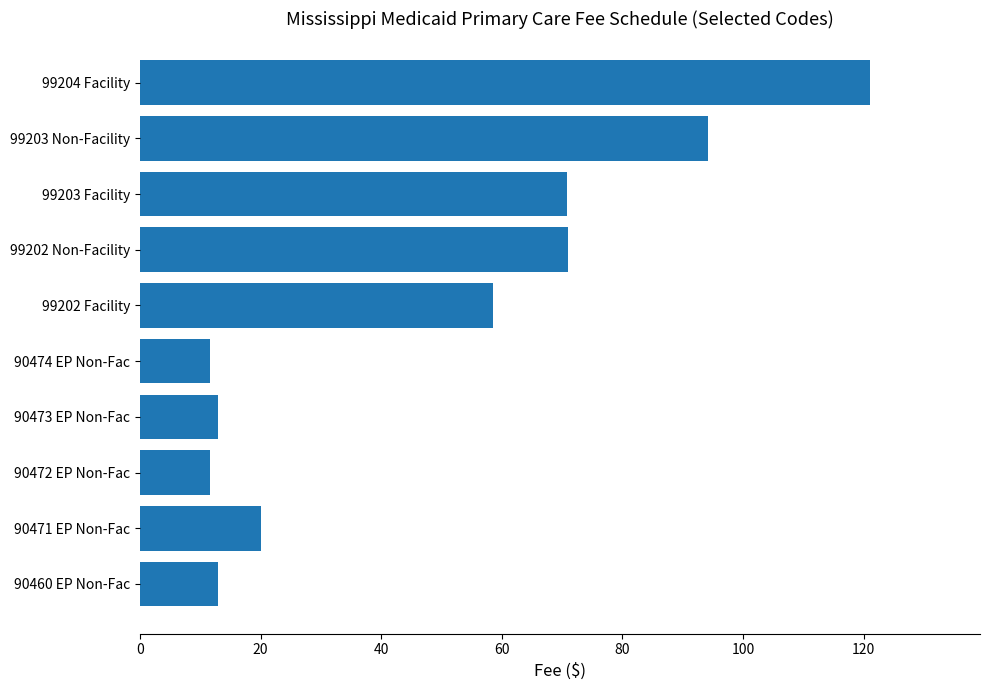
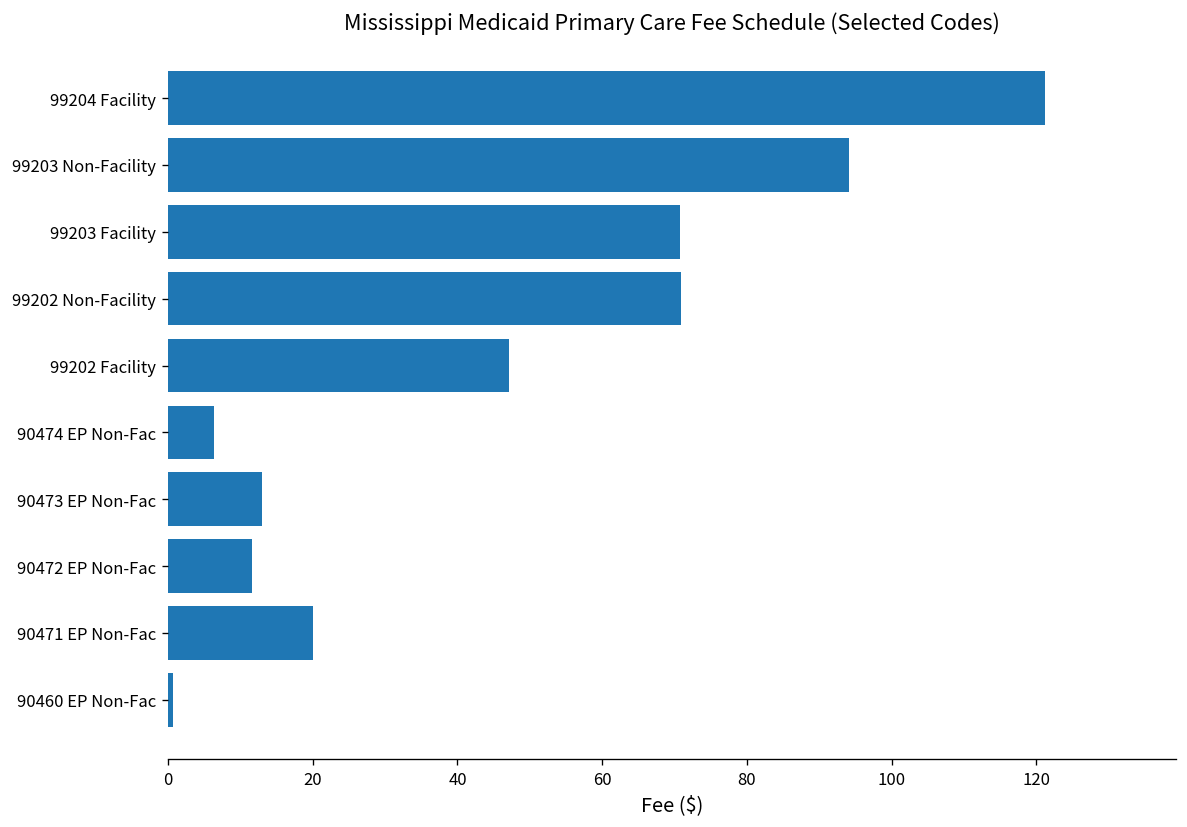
99202 Facility: 59 -> 47
90474 EP Non-Fac: 12 -> 6
90460 EP Non-Fac: 13 -> 1
